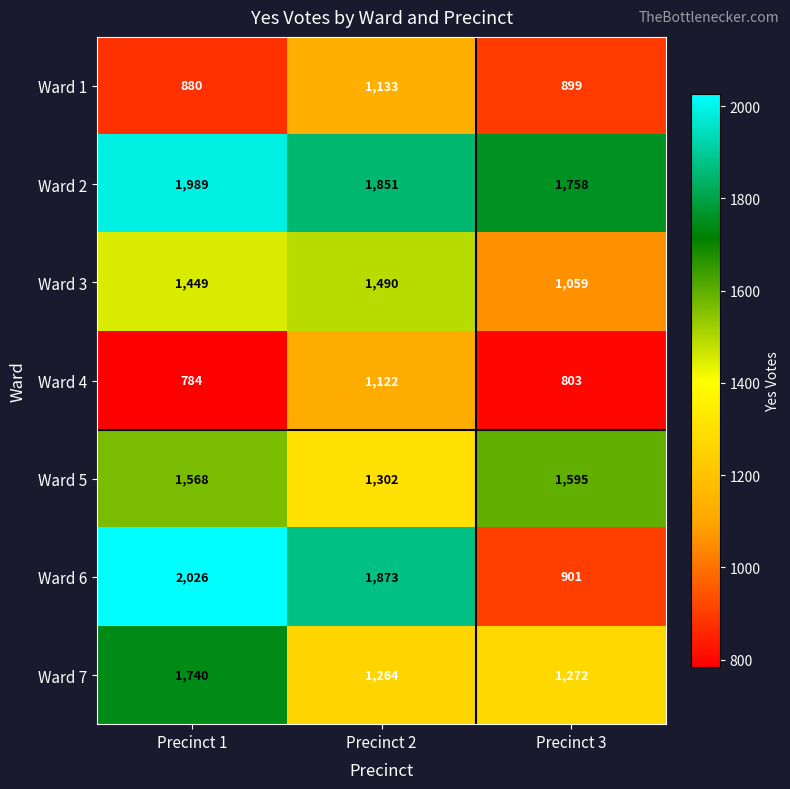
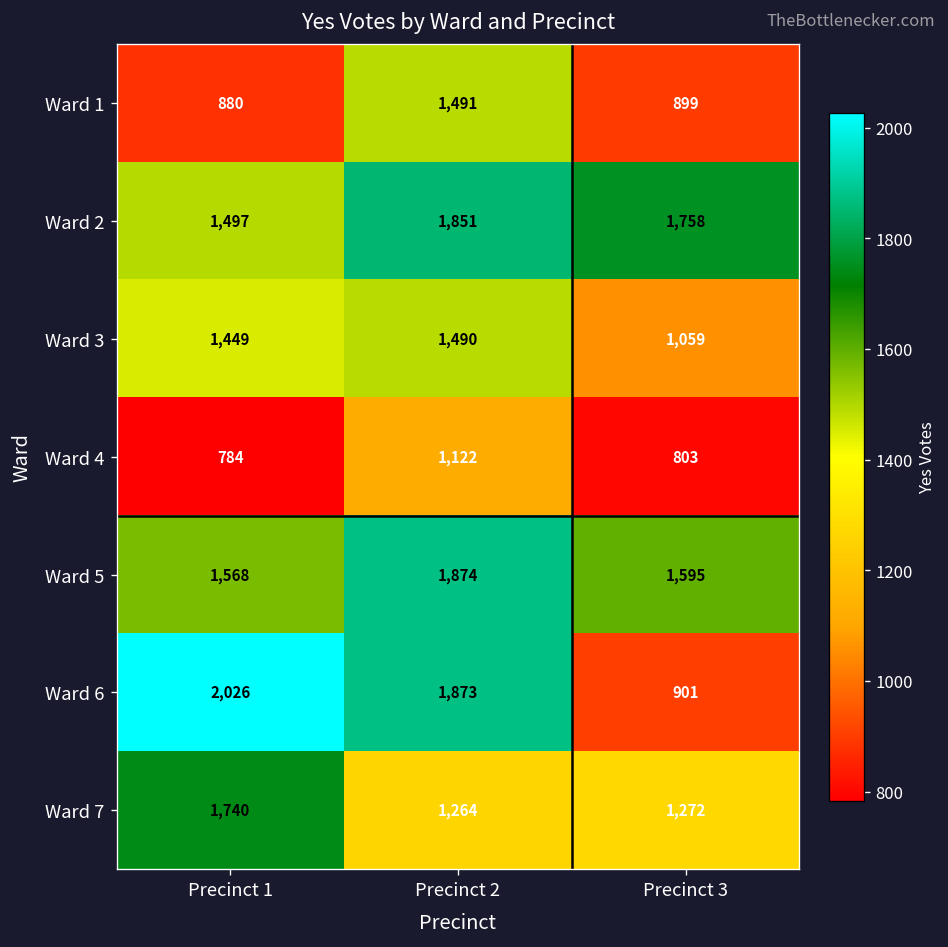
Ward 1, Precinct 2: 1,133 -> 1,491
Ward 2, Precinct 1: 1,989 -> 1,497
Ward 5, Precinct 2: 1,302 -> 1,874
